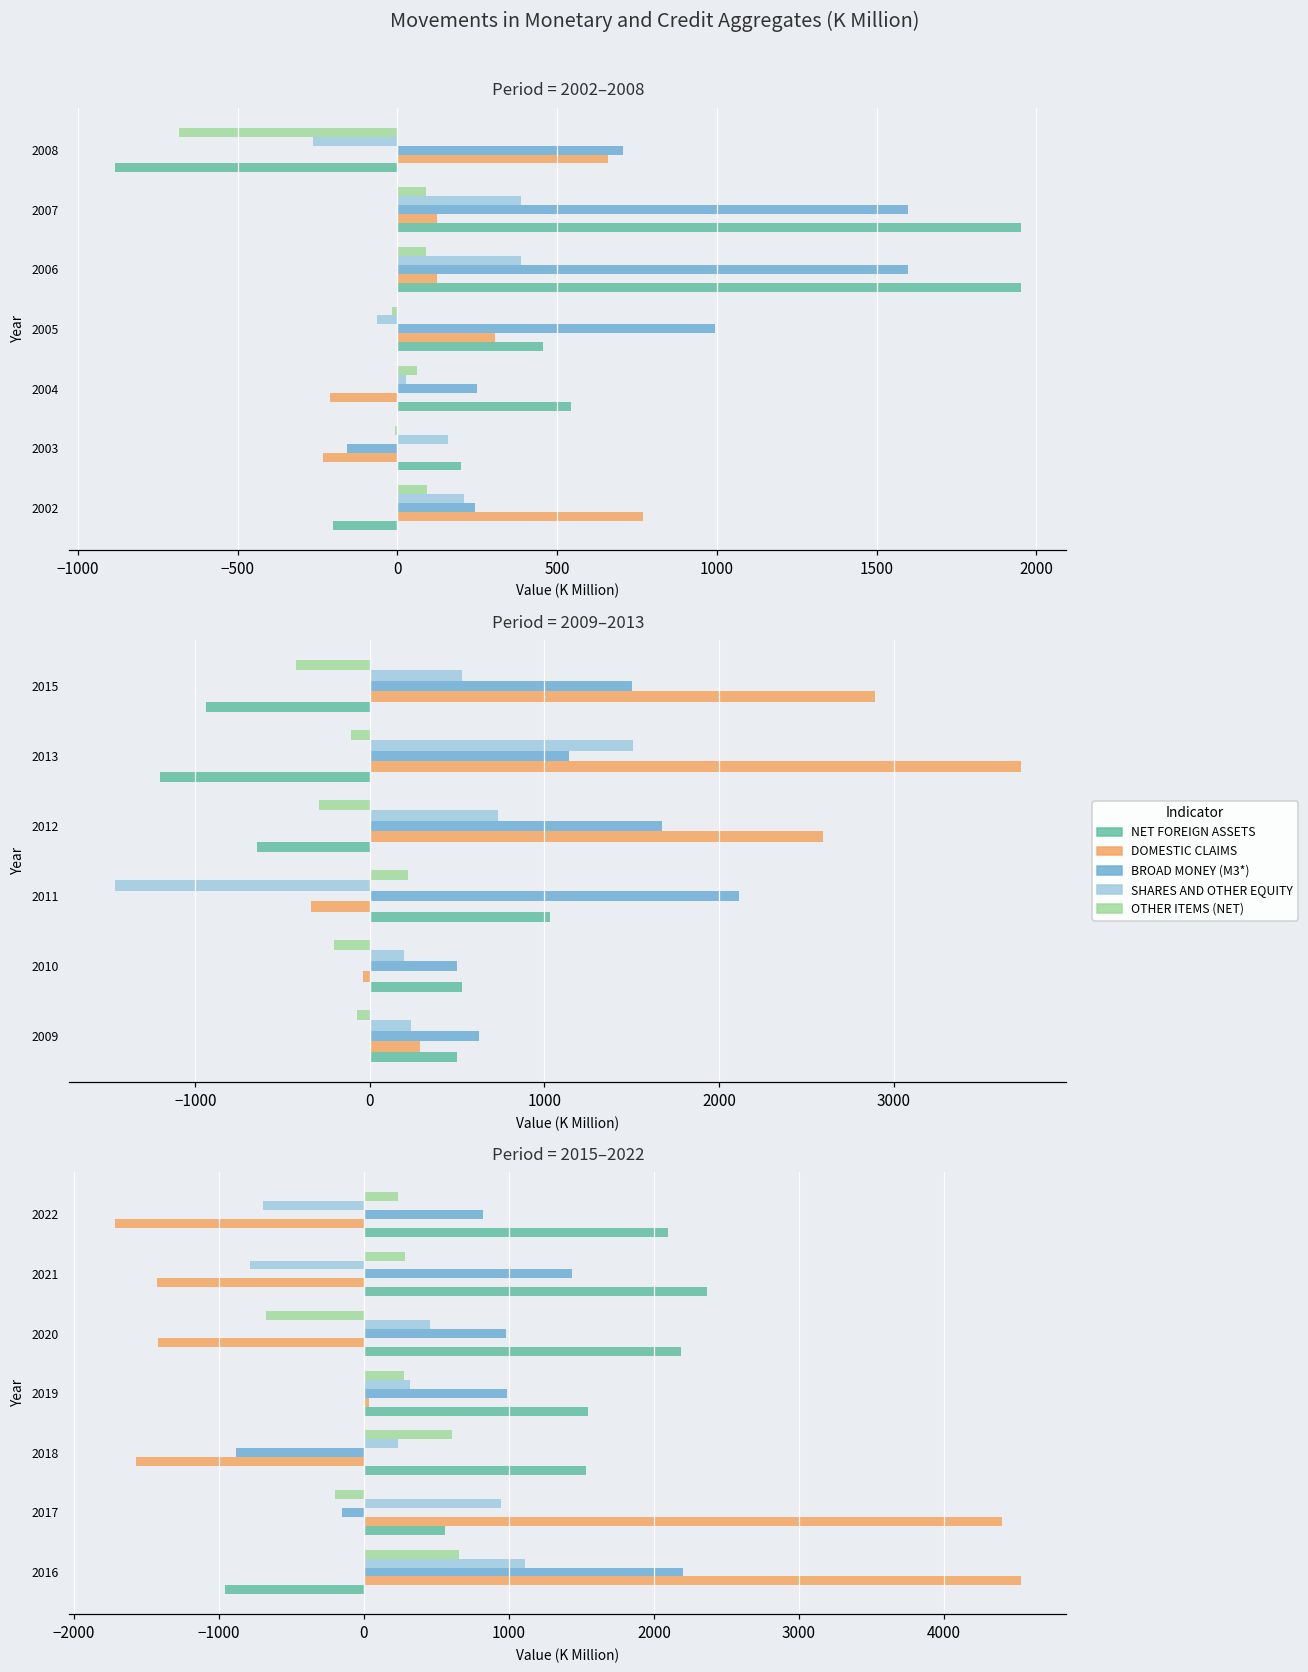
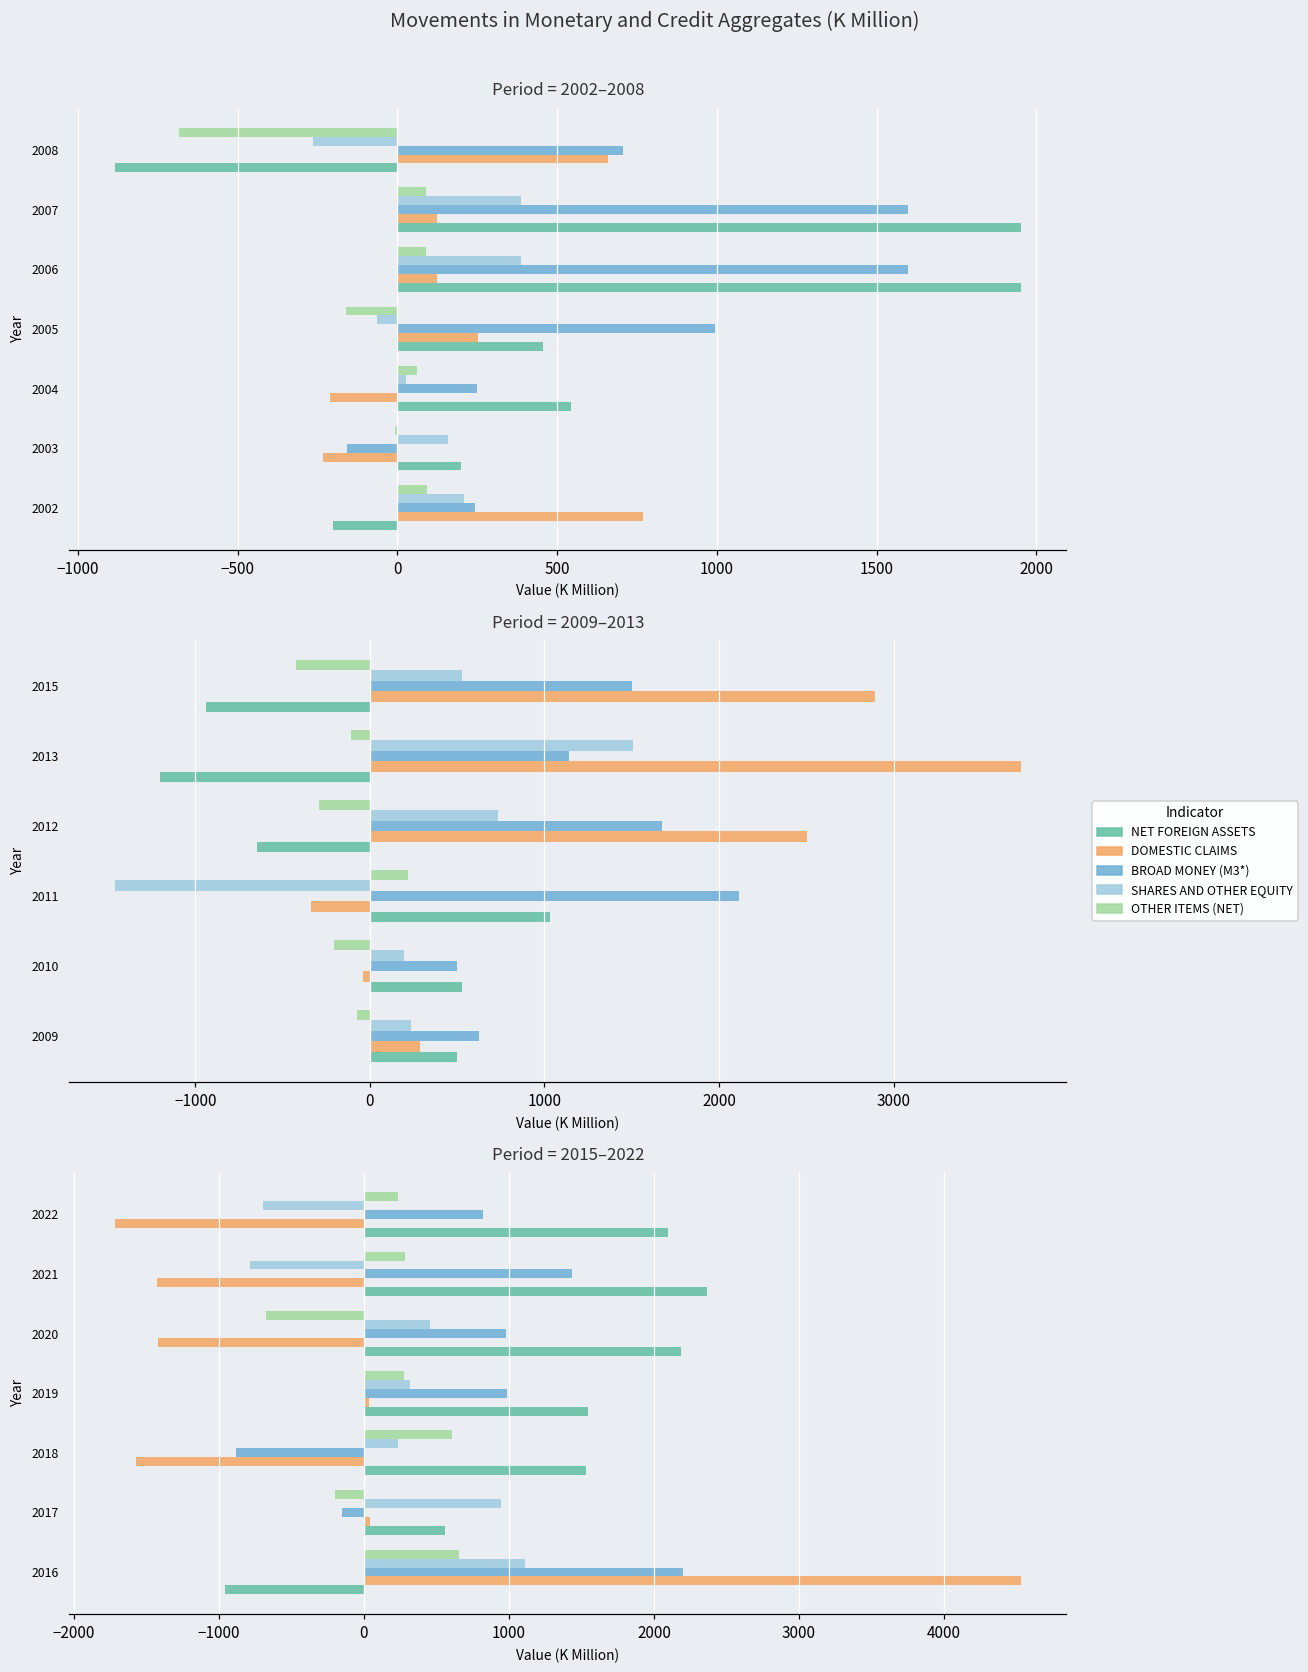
Period = 2002–2008, OTHER ITEMS (NET), 2005: -20 -> -160
Period = 2002–2008, DOMESTIC CLAIMS, 2005: 310 -> 250
Period = 2009–2013, DOMESTIC CLAIMS, 2012: 2590 -> 2500
Period = 2015–2022, DOMESTIC CLAIMS, 2017: 4400 -> 50
